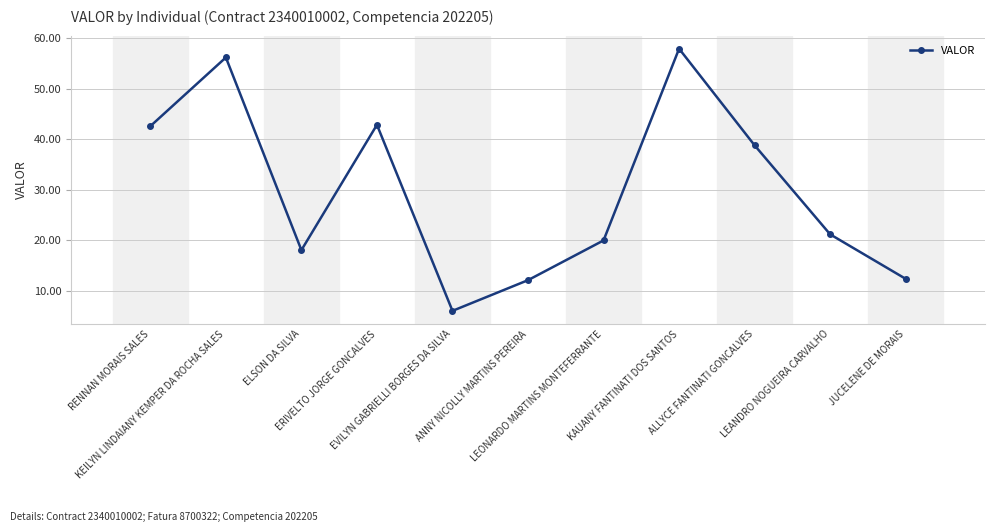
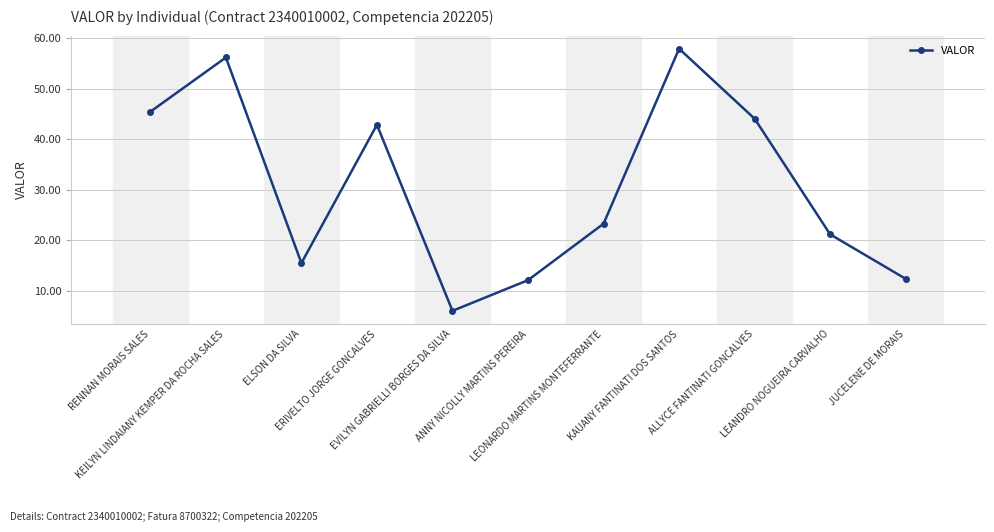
RENNAN MORAIS SALES: 43 -> 45
ELSON DA SILVA: 18 -> 16
LEONARDO MARTINS MONTEFERRANTE: 20 -> 23
ALLYCE FANTINATI GONCALVES: 39 -> 44
